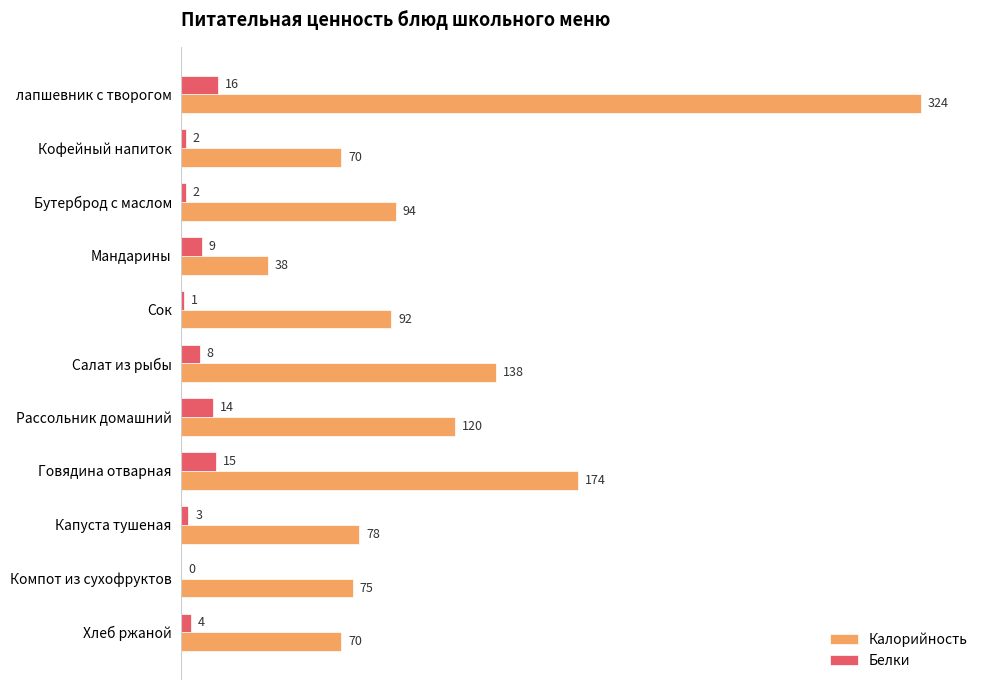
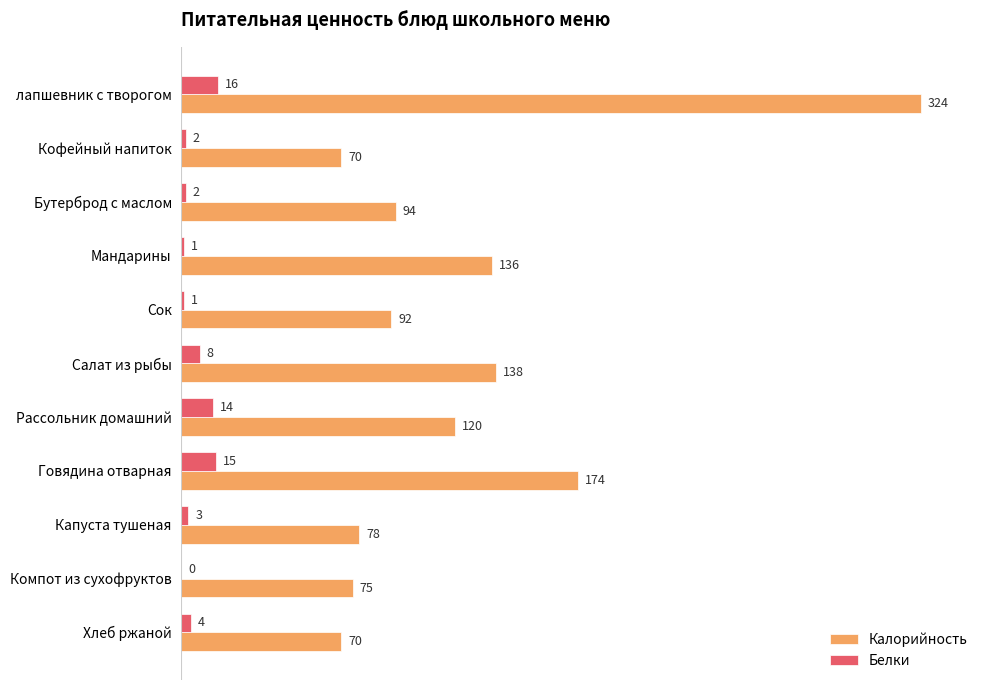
Белки, Мандарины: 9 -> 1
Калорийность, Мандарины: 38 -> 136
